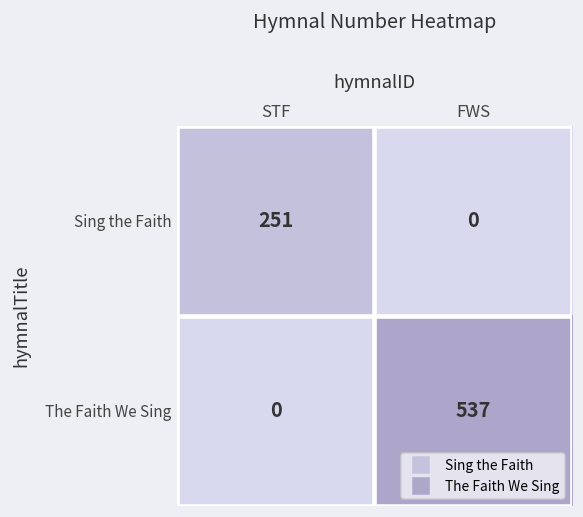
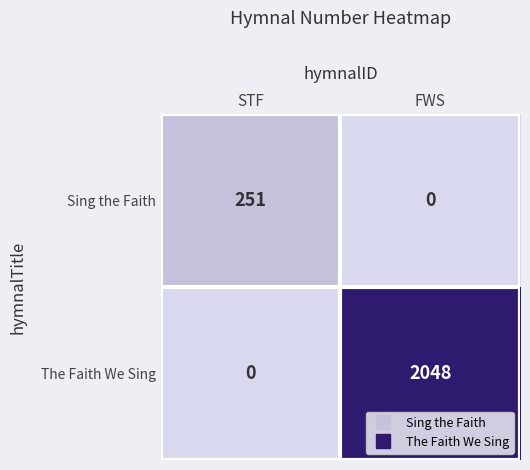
The Faith We Sing, FWS: 537 -> 2048
